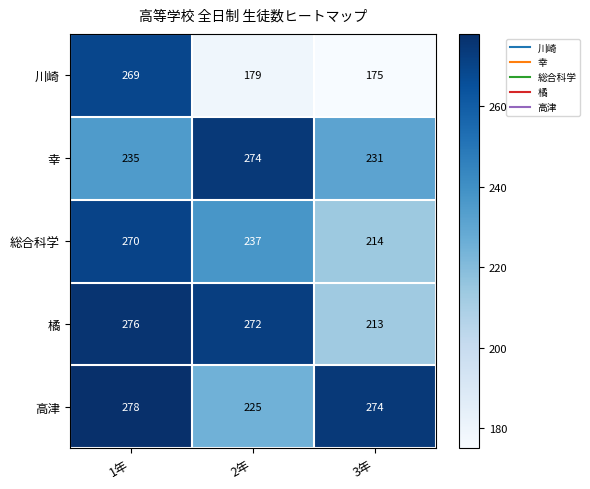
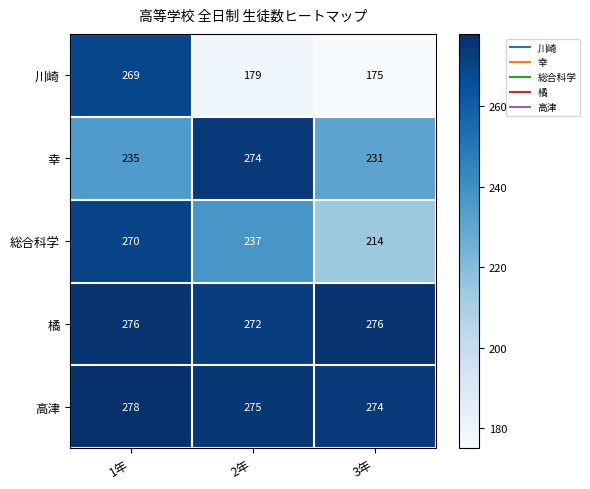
橘, 3年: 213 -> 276
高津, 2年: 225 -> 275
